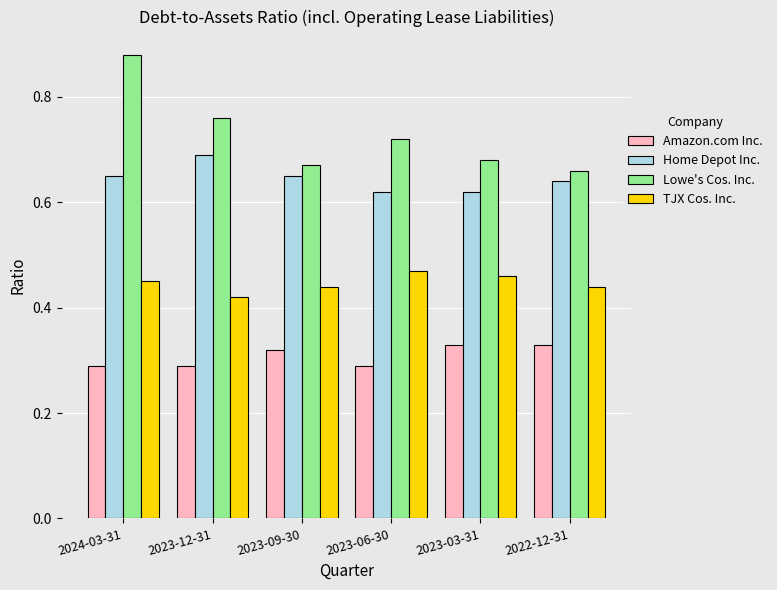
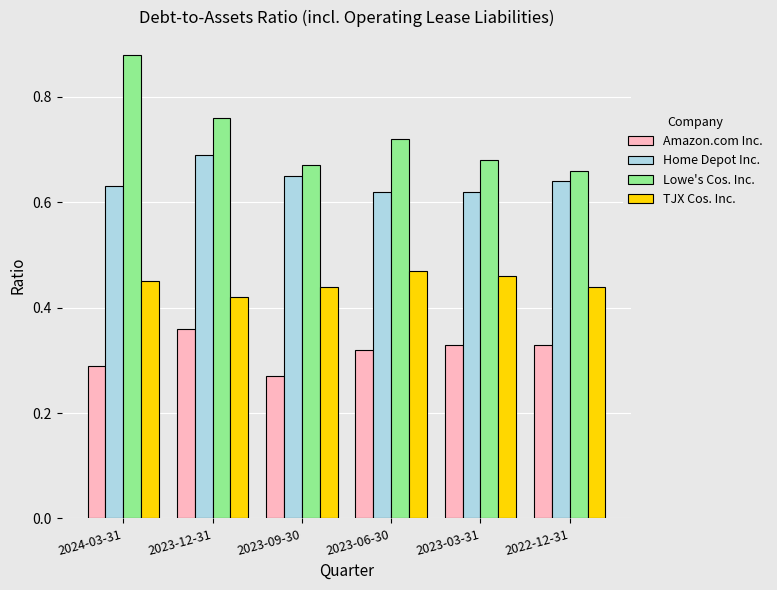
Home Depot Inc., 2024-03-31: 0.65 -> 0.63
Amazon.com Inc., 2023-12-31: 0.29 -> 0.36
Amazon.com Inc., 2023-09-30: 0.32 -> 0.27
Amazon.com Inc., 2023-06-30: 0.29 -> 0.32
